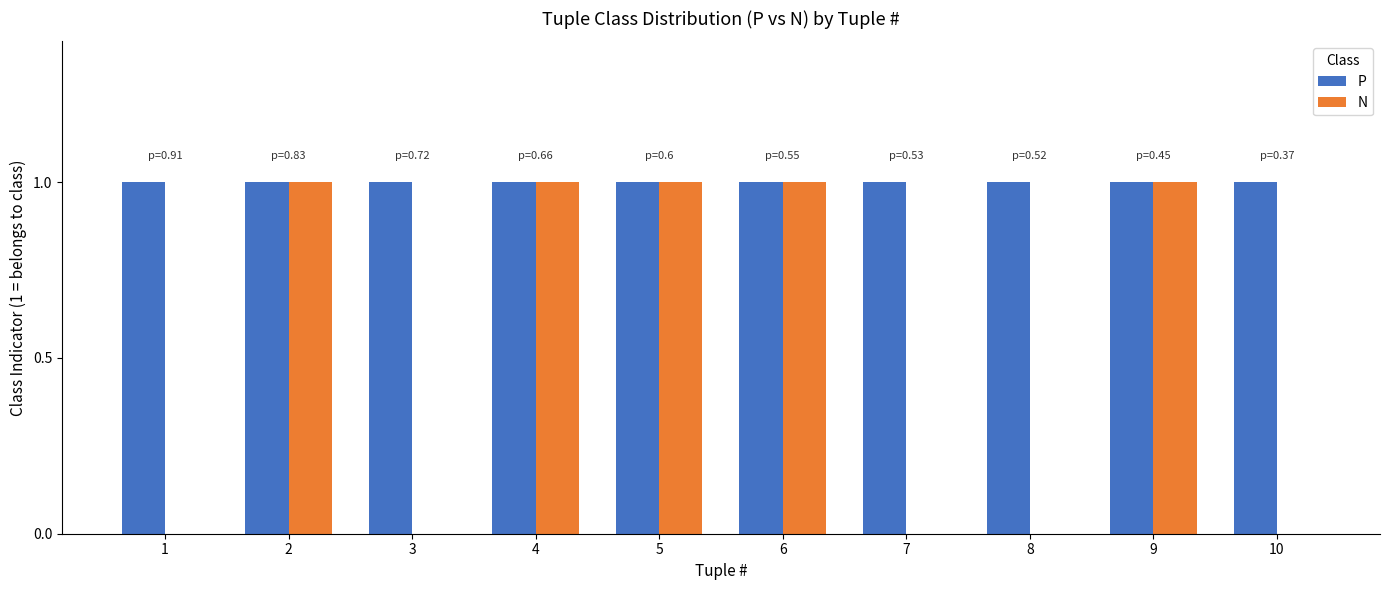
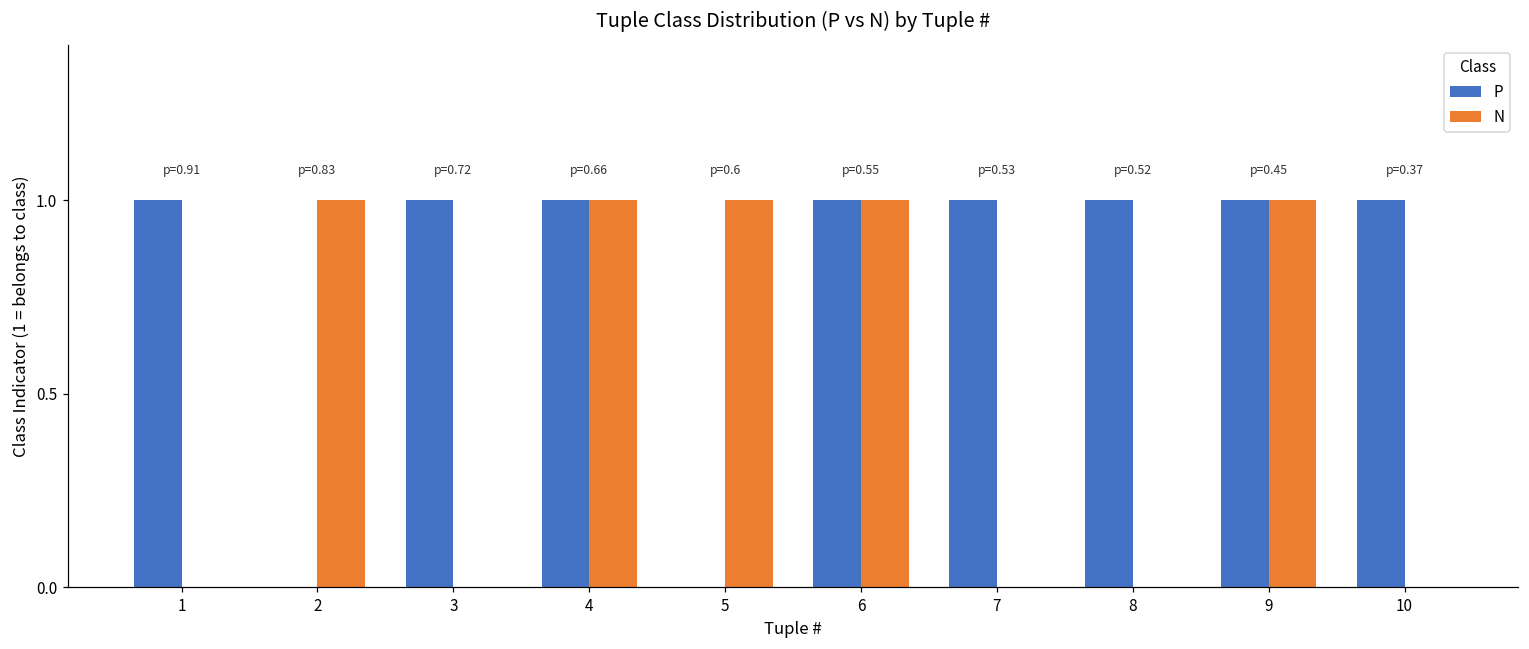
P, 2: 1 -> 0
P, 5: 1 -> 0
